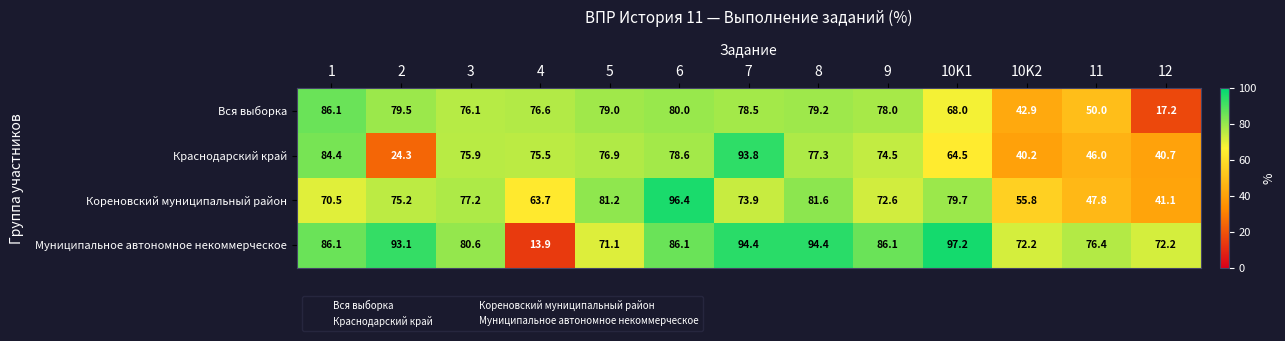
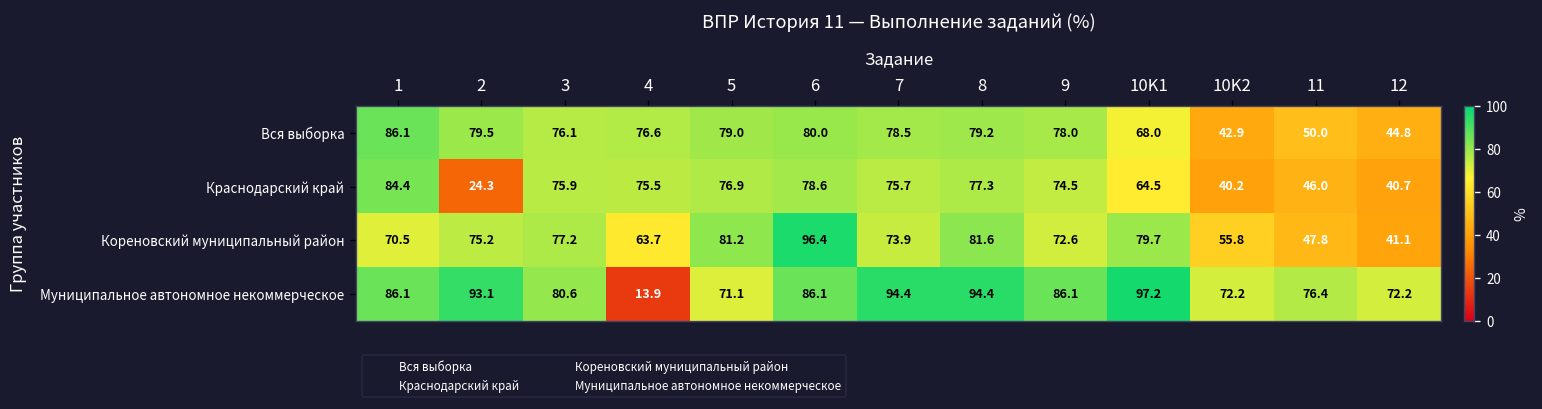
Вся выборка, 12: 17.2 -> 44.8
Краснодарский край, 7: 93.8 -> 75.7
